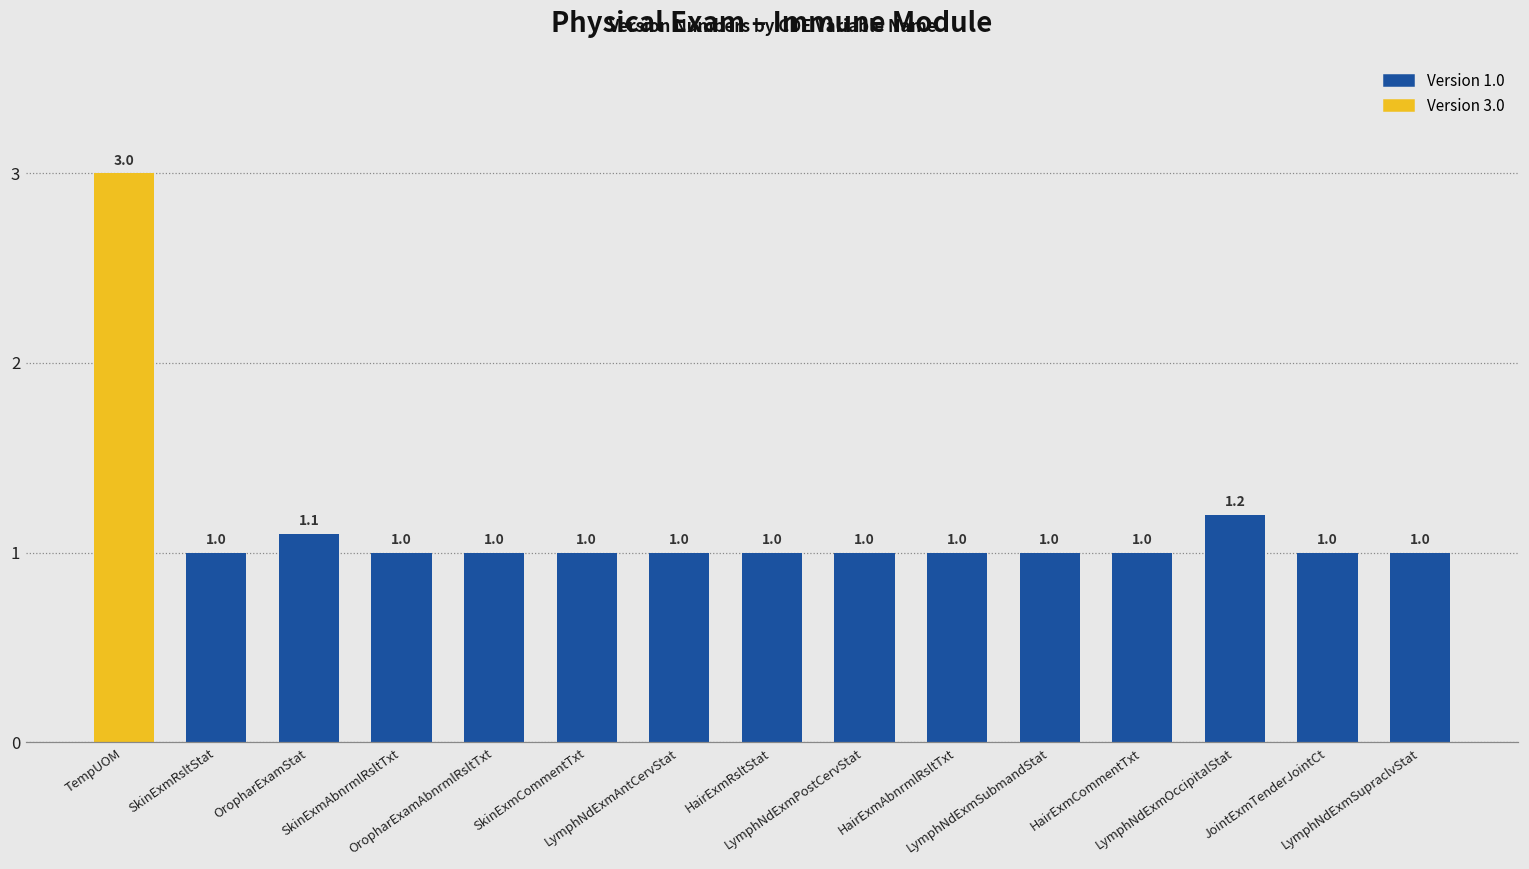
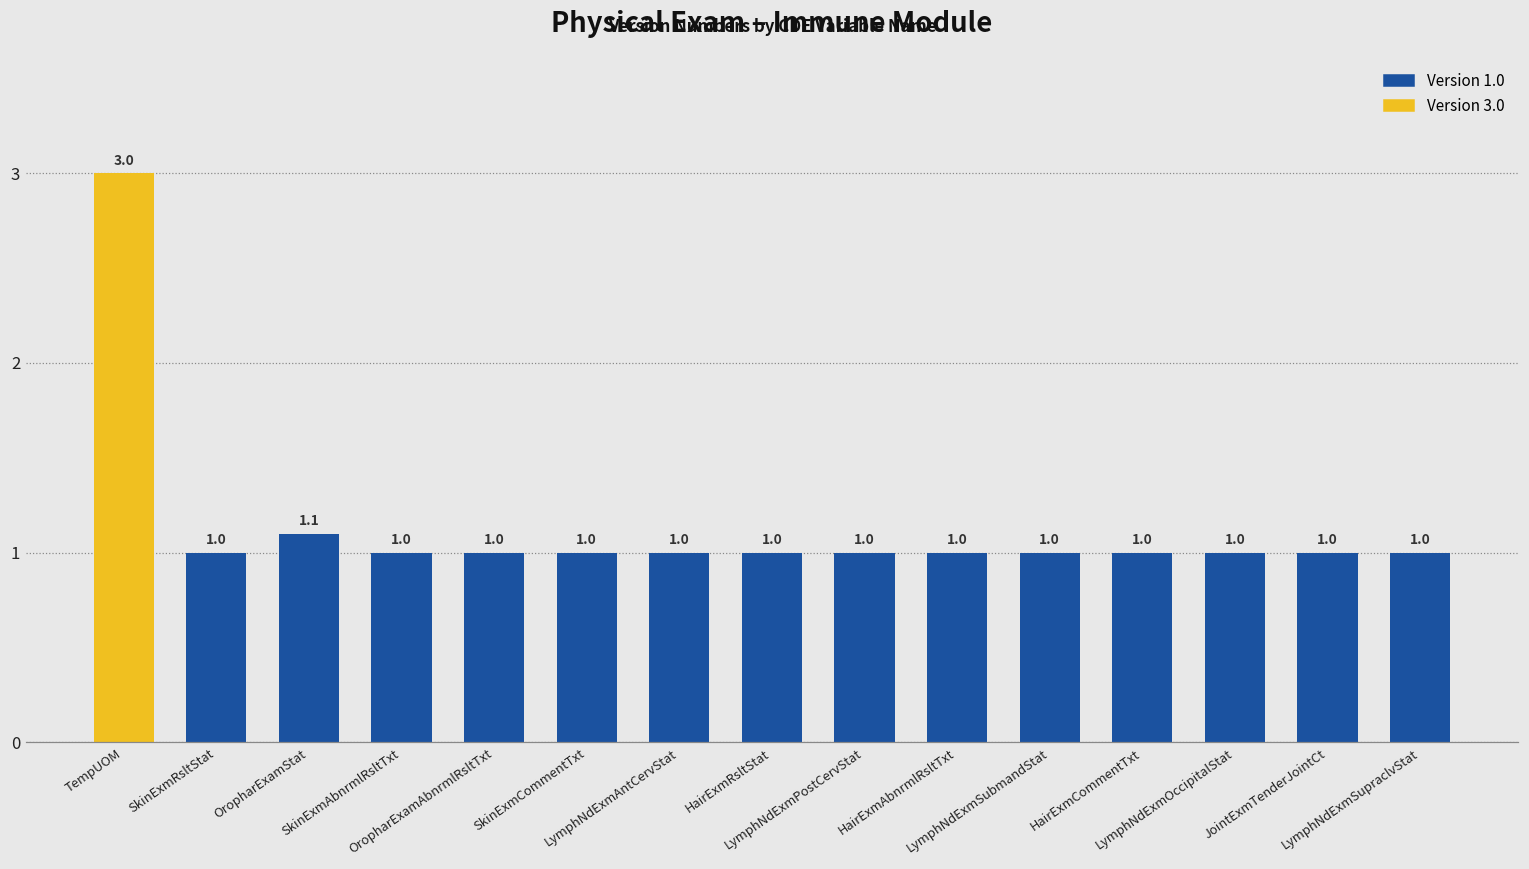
LymphNdExmOccipitalStat: 1.2 -> 1.0
